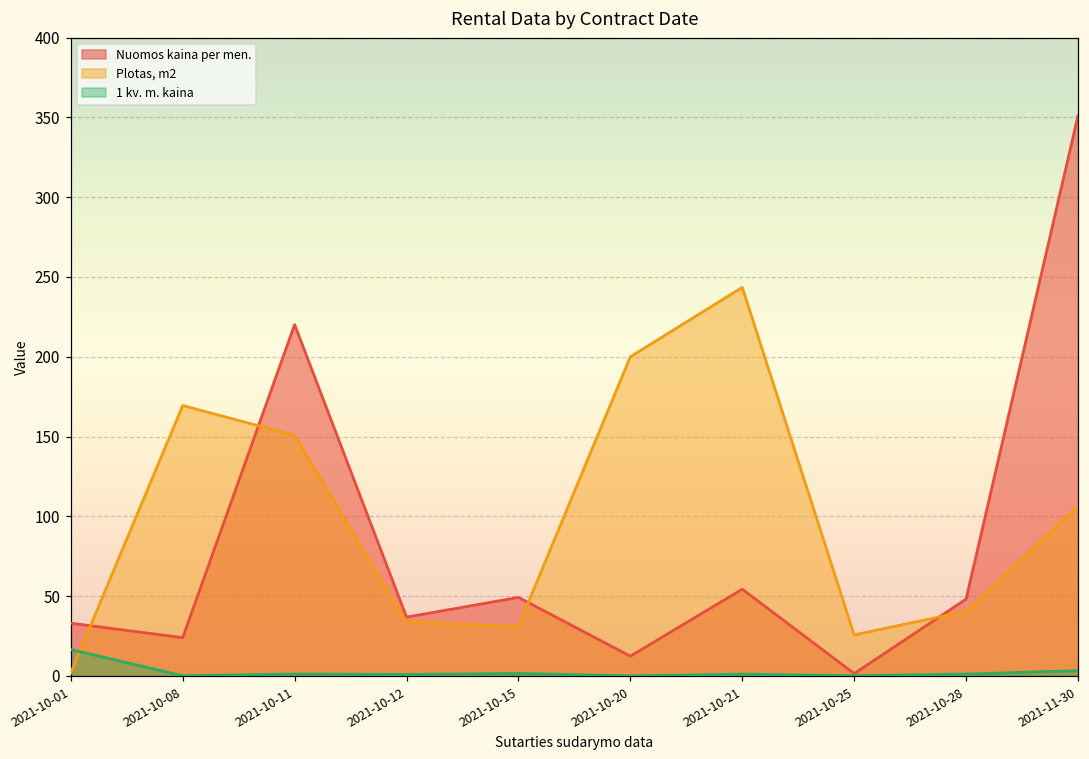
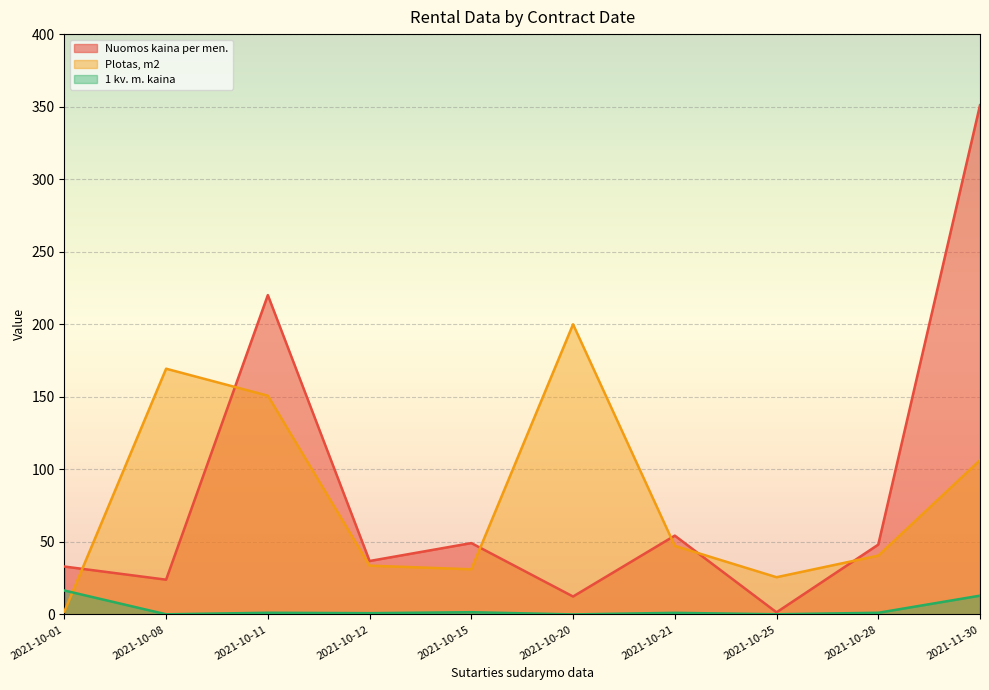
Plotas, m2, 2021-10-21: 243 -> 47
1 kv. m. kaina, 2021-11-30: 3 -> 13
